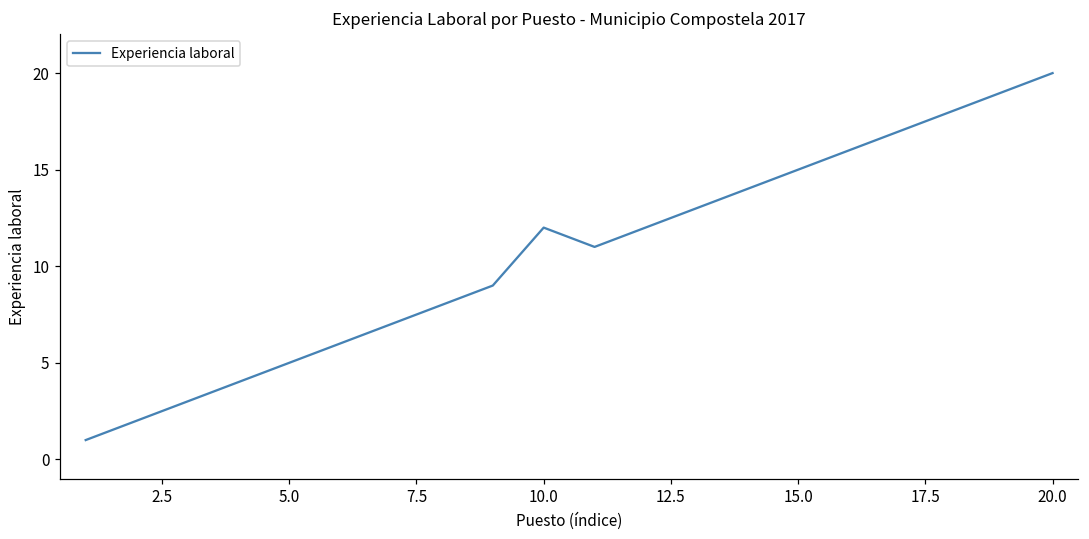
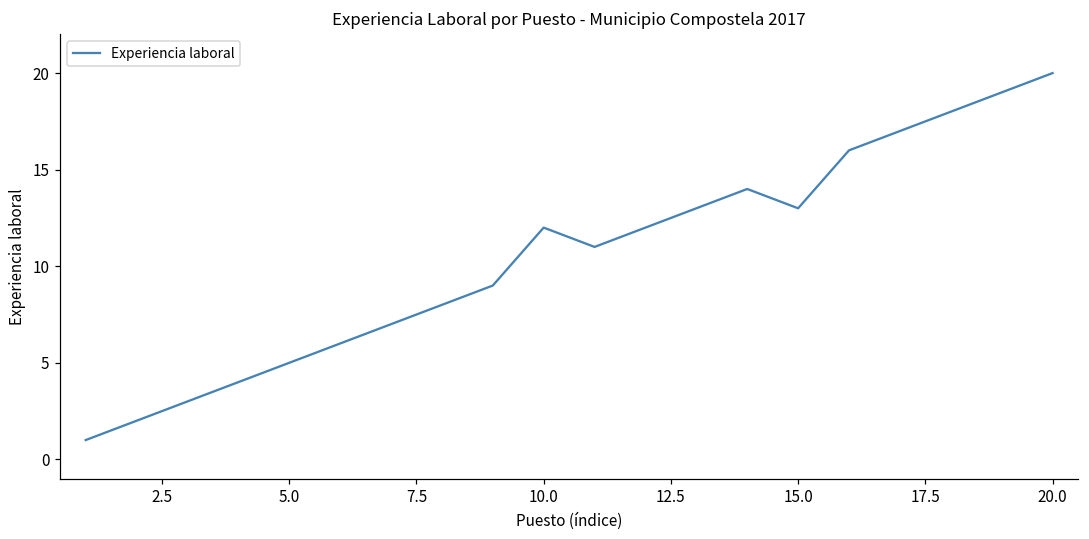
15.0: 15 -> 13
